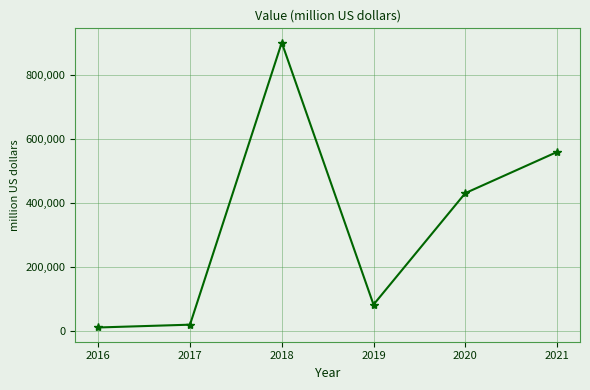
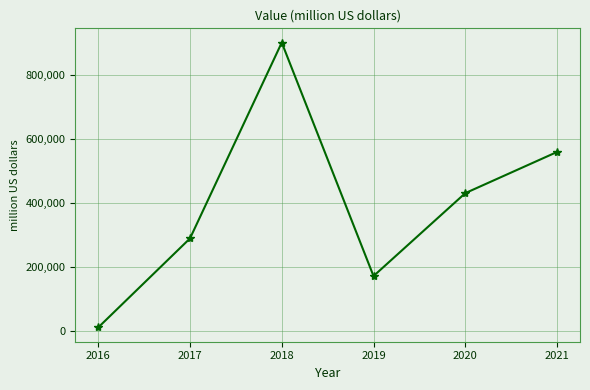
2017: 20,000 -> 290,000
2019: 80,000 -> 170,000
